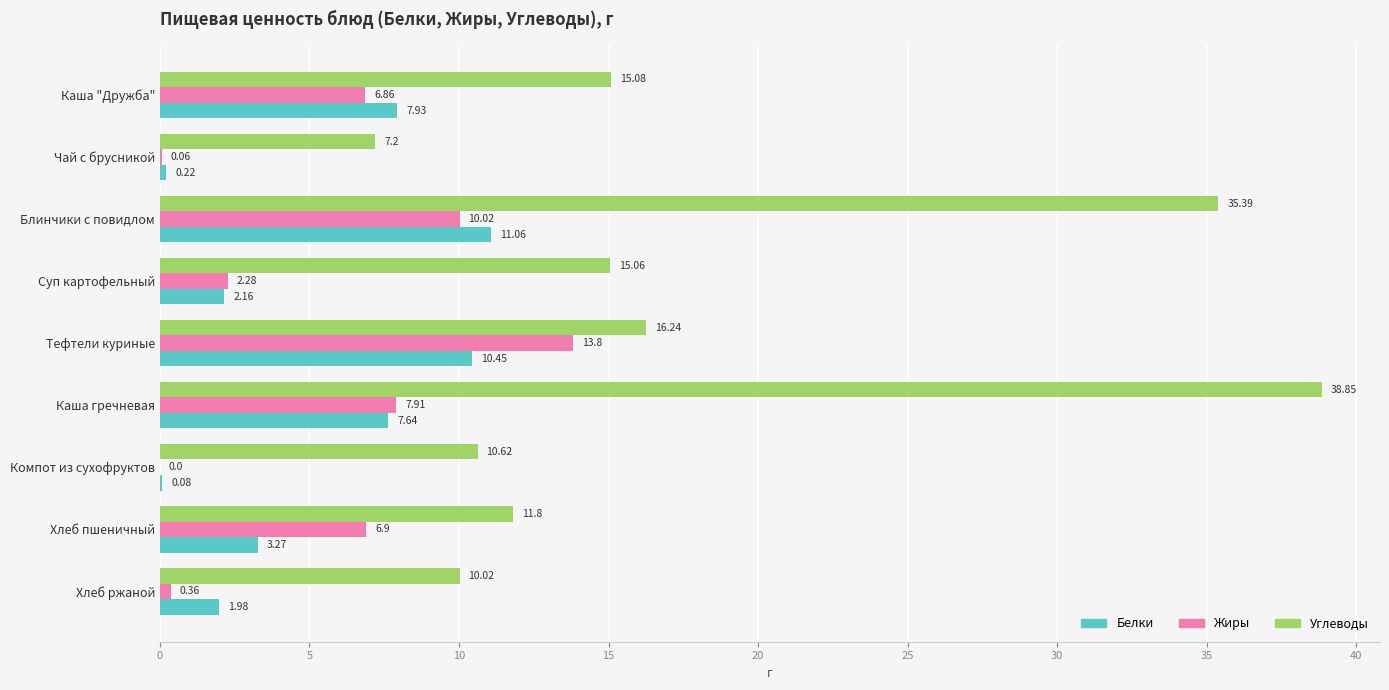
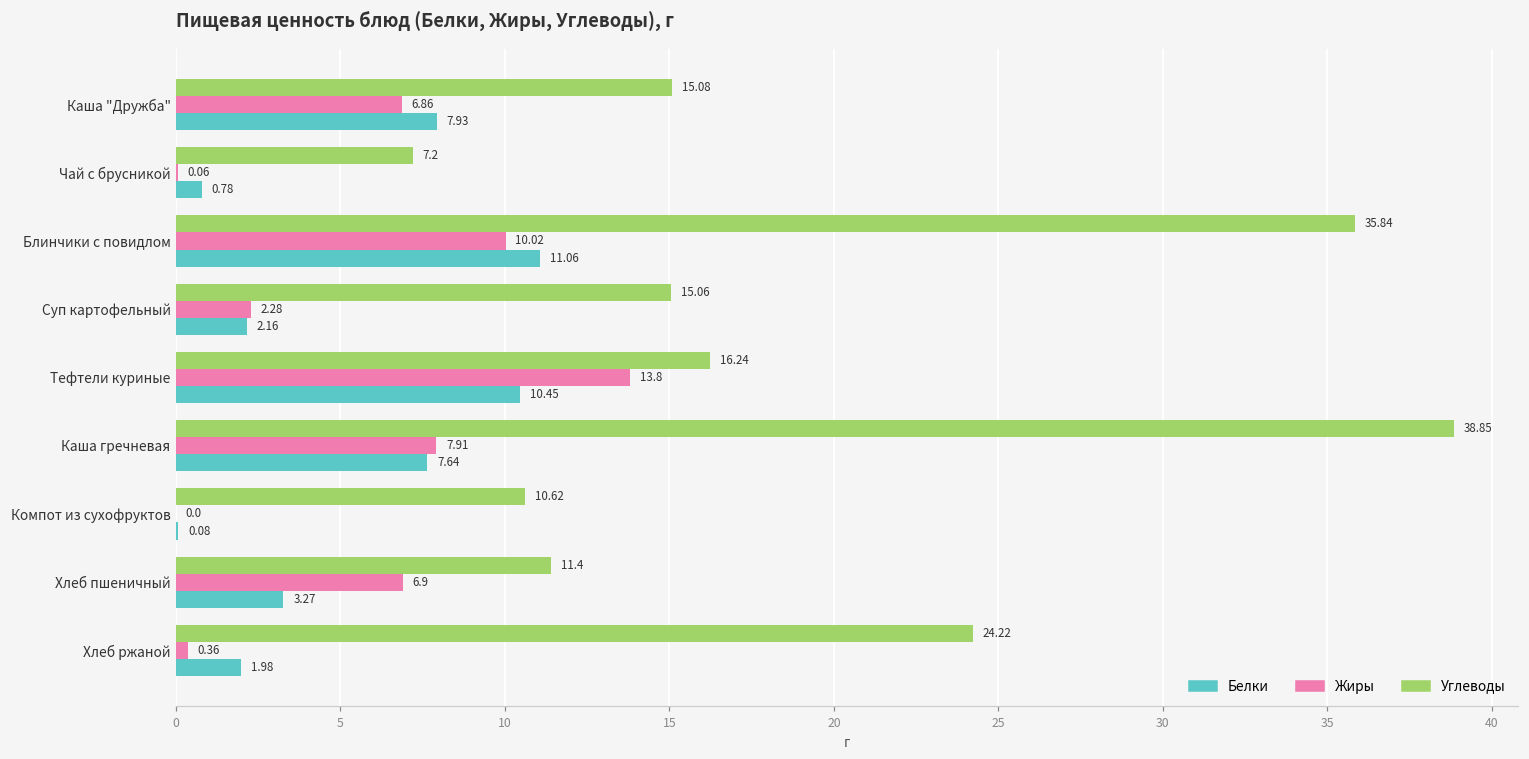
Белки, Чай с брусникой: 0.22 -> 0.78
Углеводы, Блинчики с повидлом: 35.39 -> 35.84
Углеводы, Хлеб пшеничный: 11.8 -> 11.4
Углеводы, Хлеб ржаной: 10.02 -> 24.22
